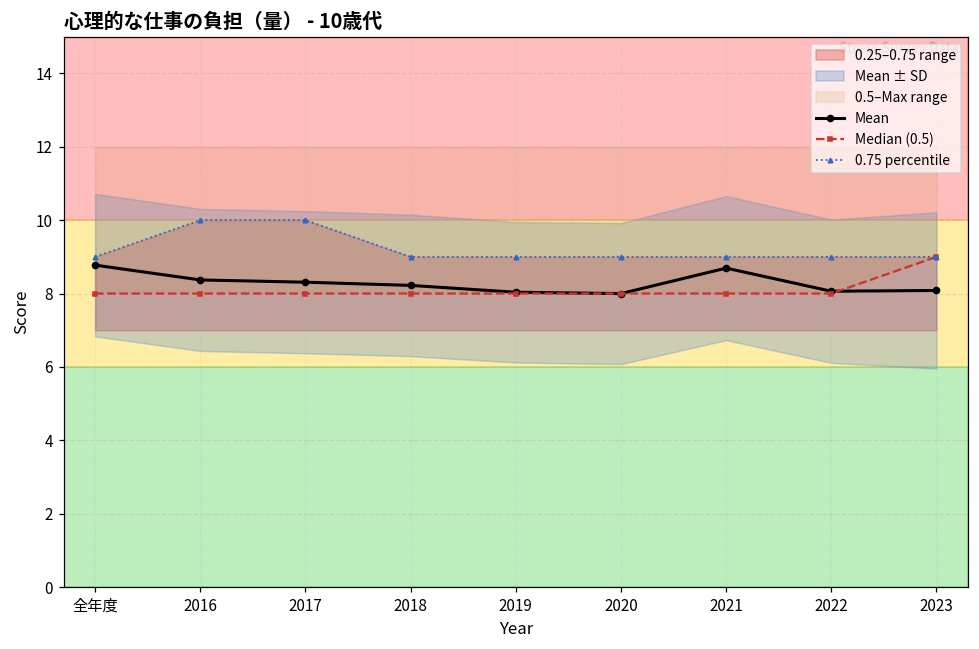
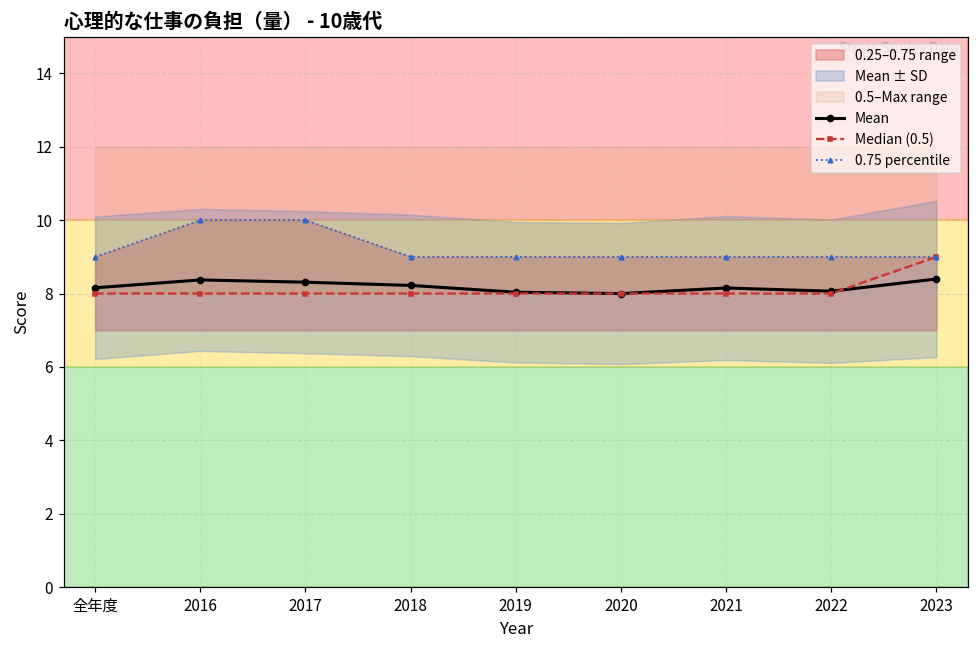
Mean, 全年度: 8.8 -> 8.2
Mean, 2021: 8.7 -> 8.2
Mean, 2023: 8.1 -> 8.4
